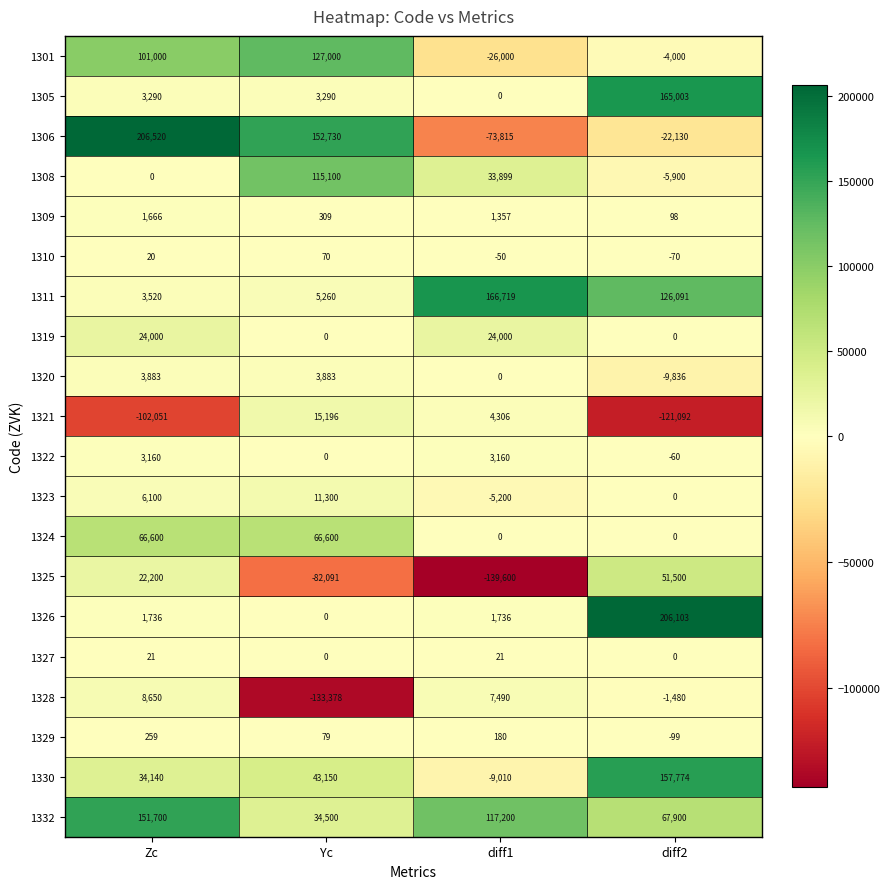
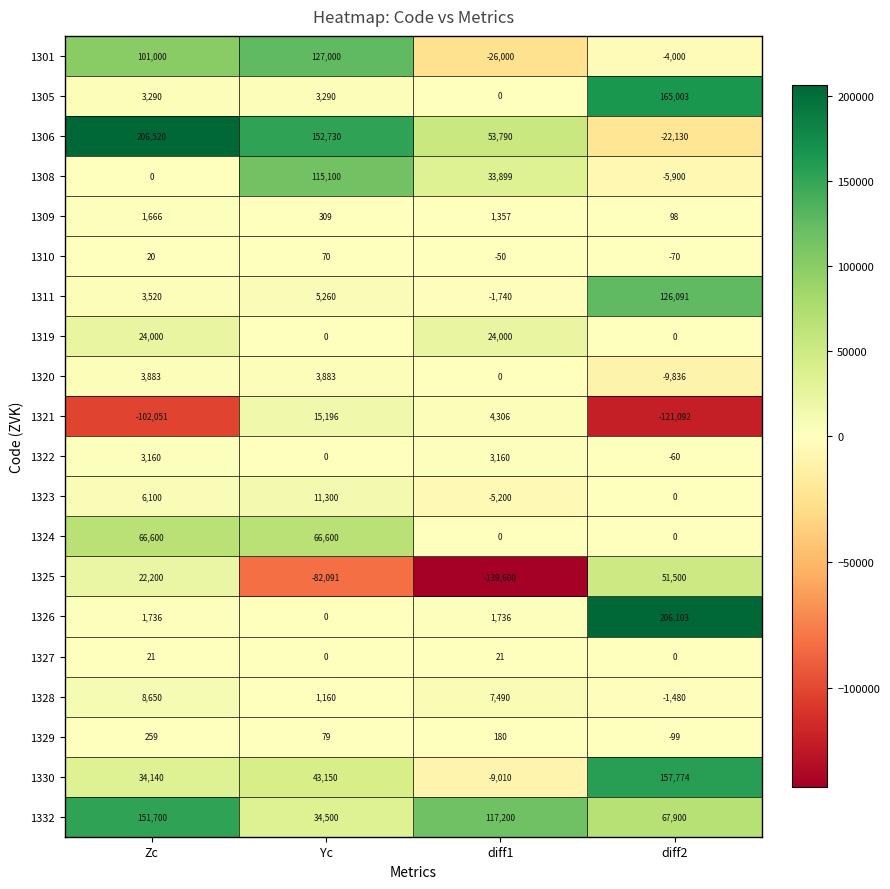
1306, diff1: -73,815 -> 53,790
1311, diff1: 166,719 -> -1,740
1328, Yc: -133,378 -> 1,160
